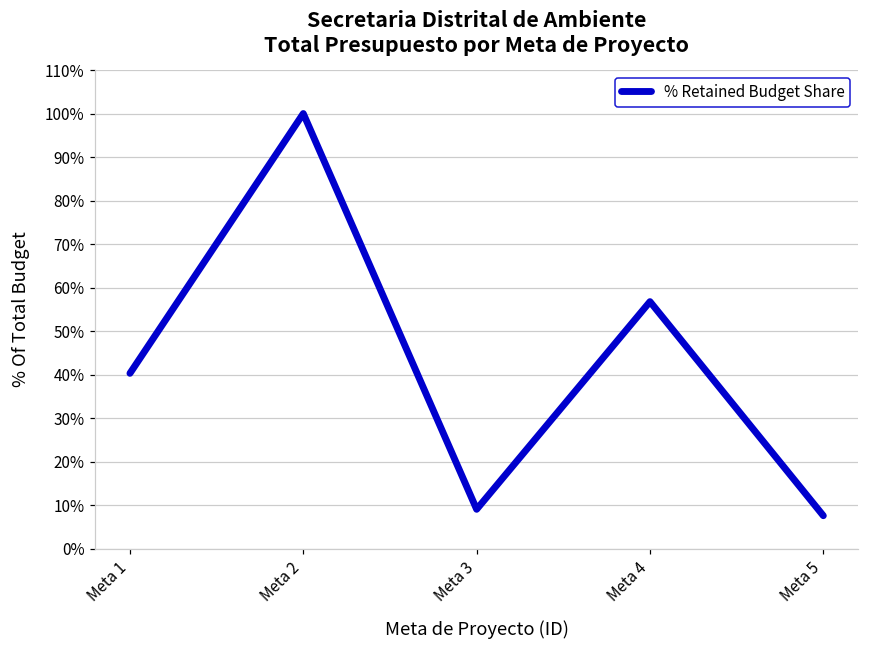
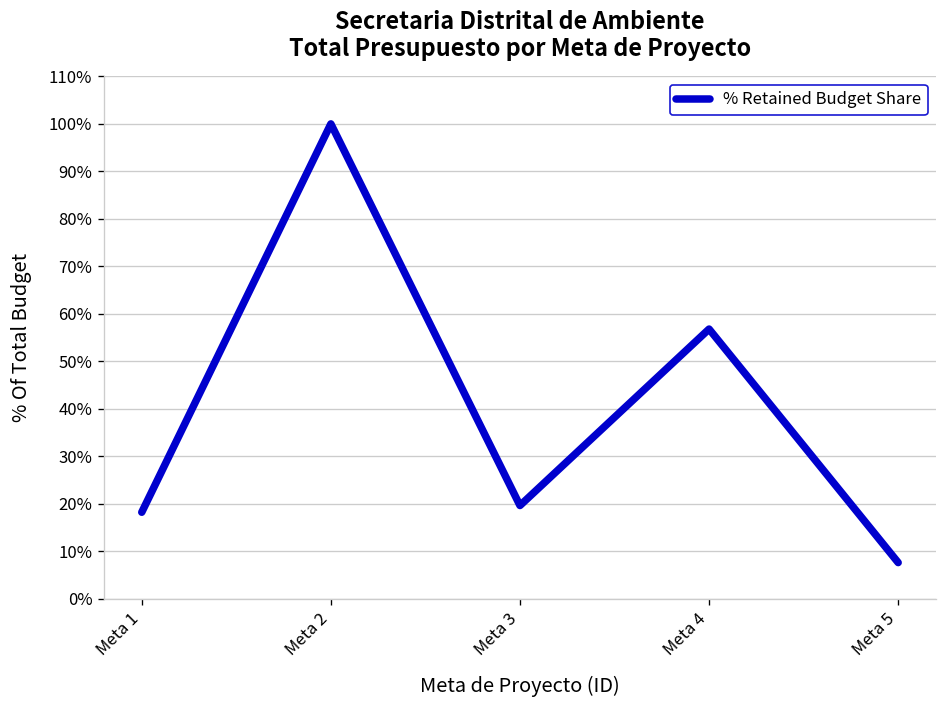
Meta 1: 40% -> 18%
Meta 3: 9% -> 20%
